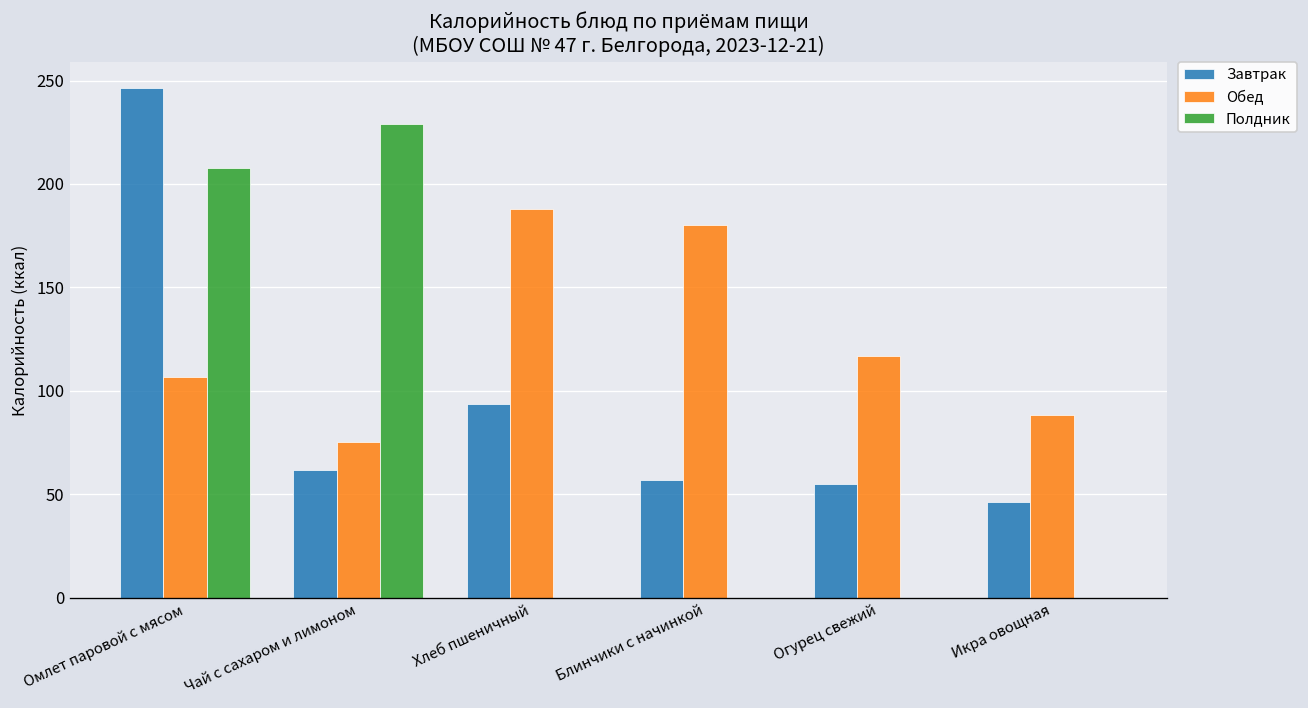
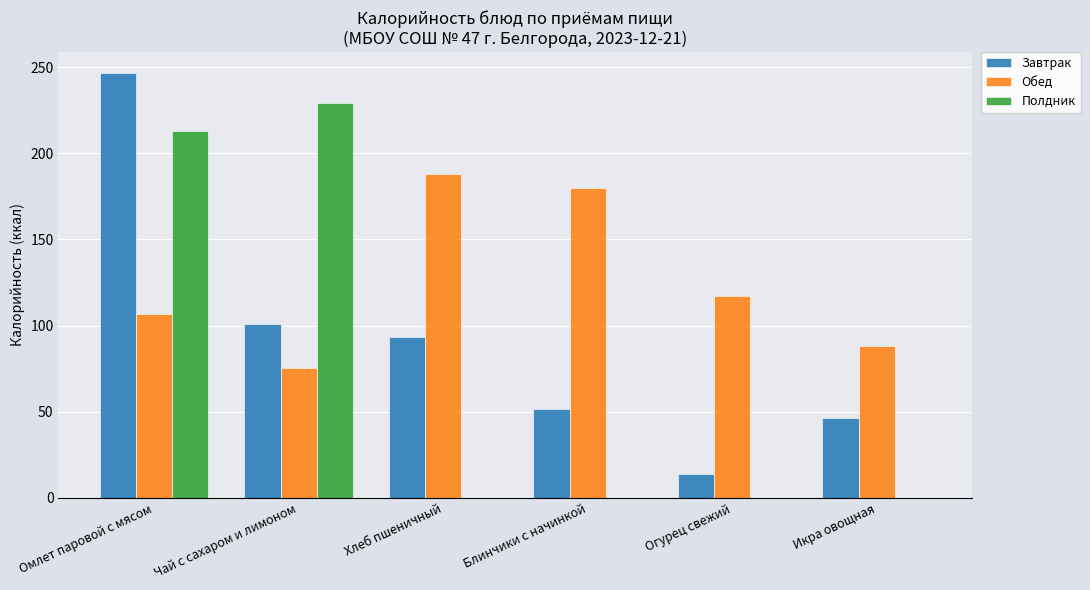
Полдник, Омлет паровой с мясом: 207 -> 213
Завтрак, Чай с сахаром и лимоном: 62 -> 101
Завтрак, Блинчики с начинкой: 57 -> 52
Завтрак, Огурец свежий: 55 -> 14
